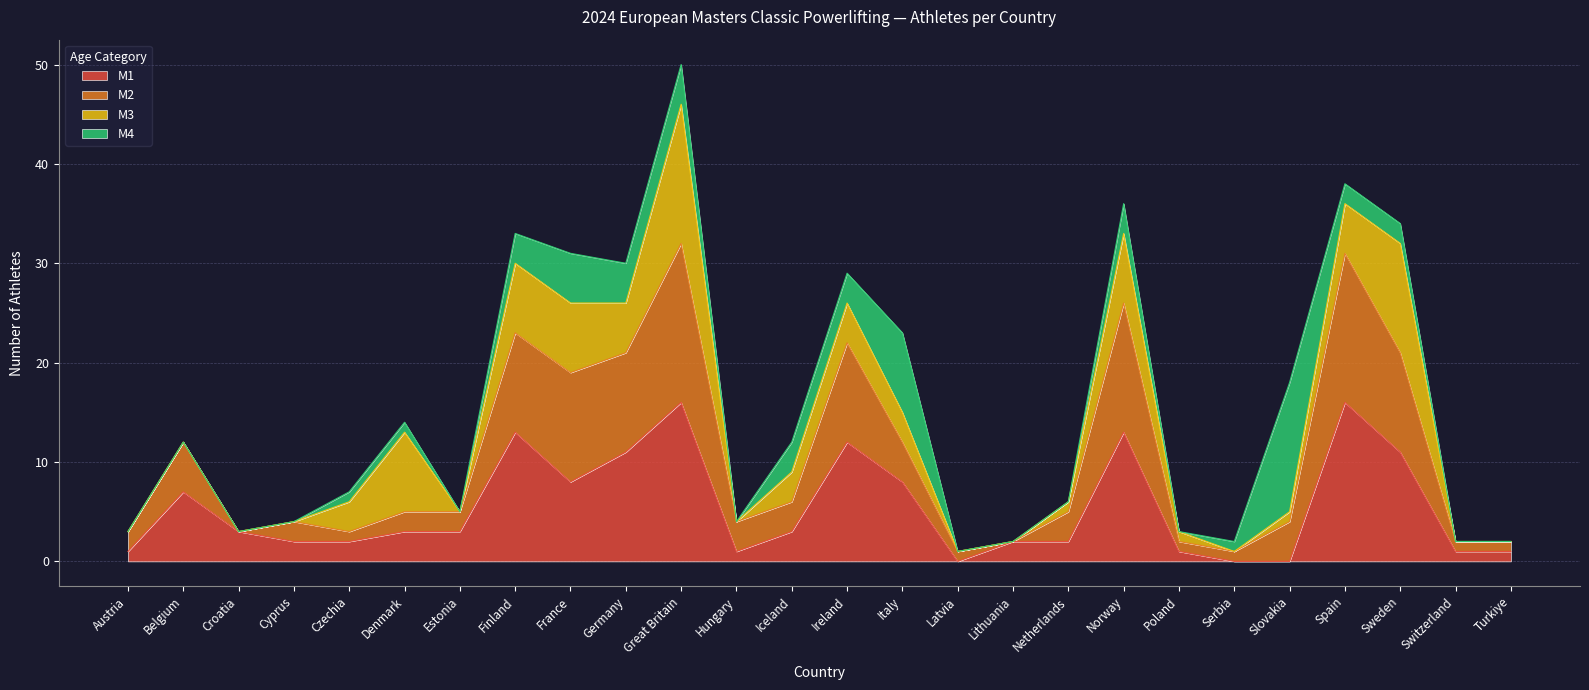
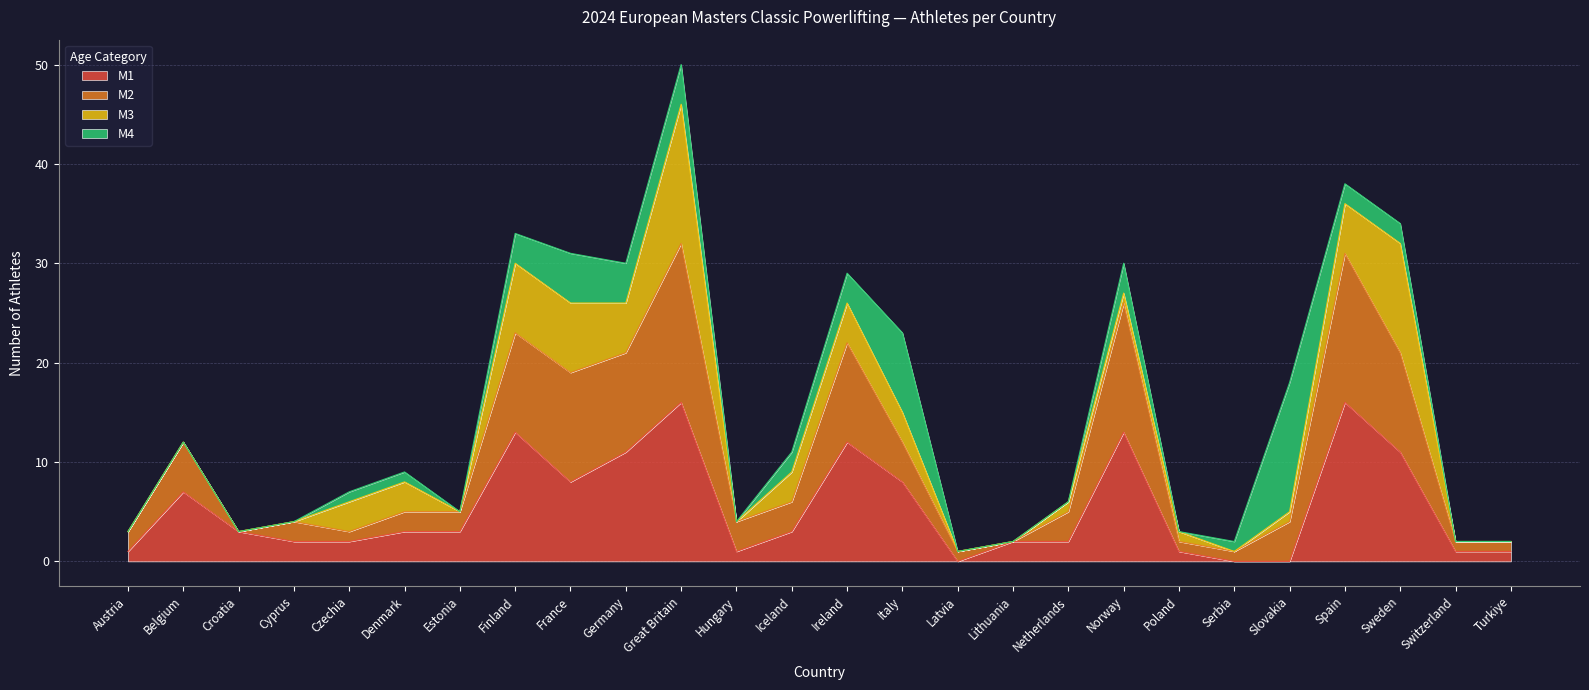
M3, Denmark: 8 -> 3
M4, Iceland: 3 -> 2
M3, Norway: 7 -> 1
